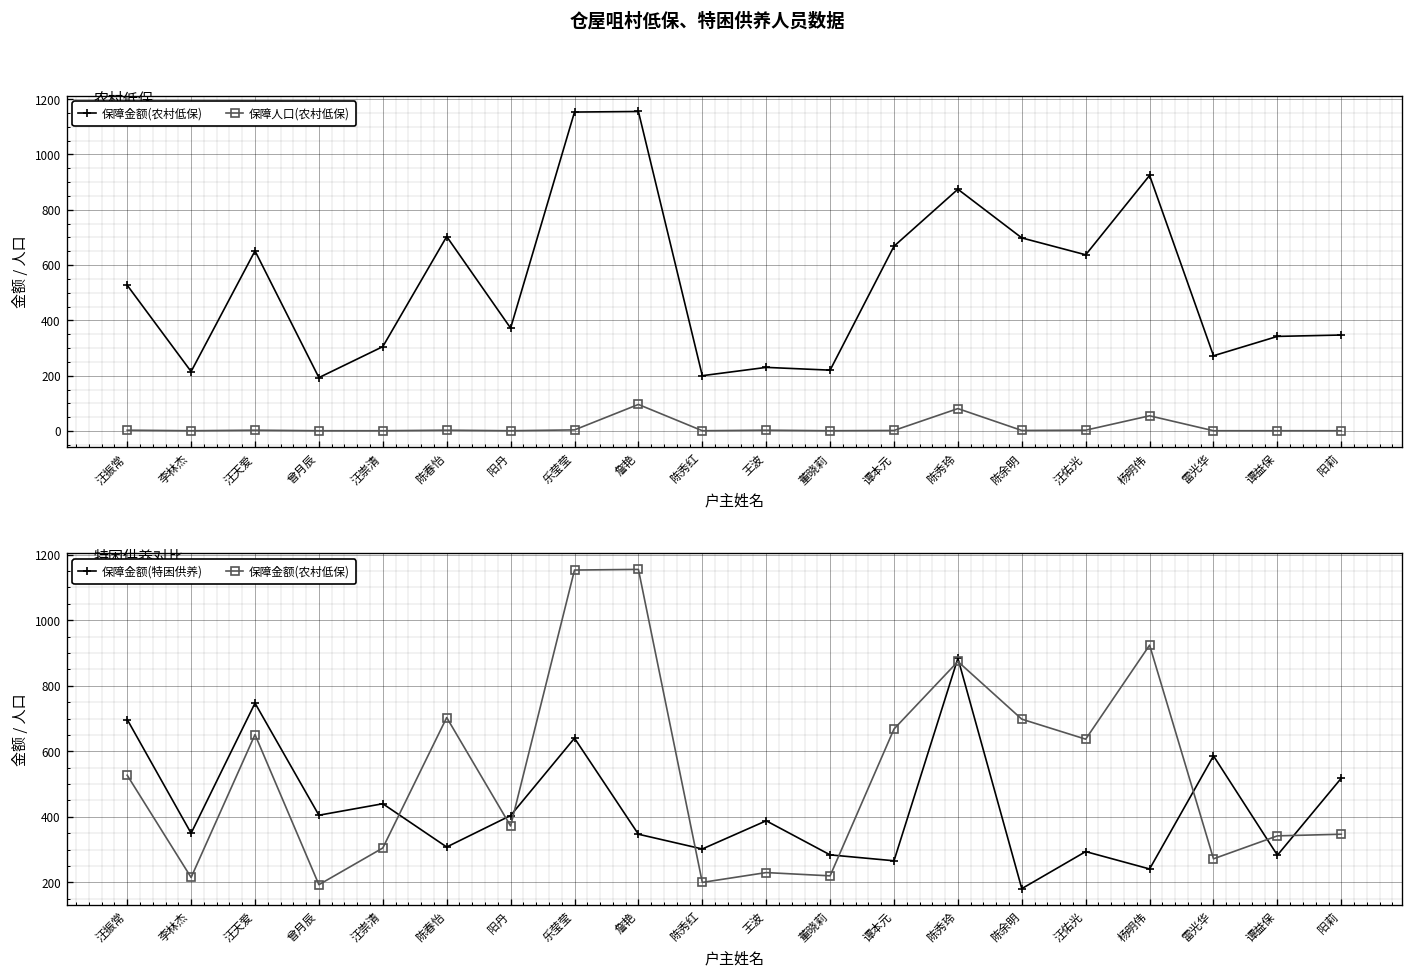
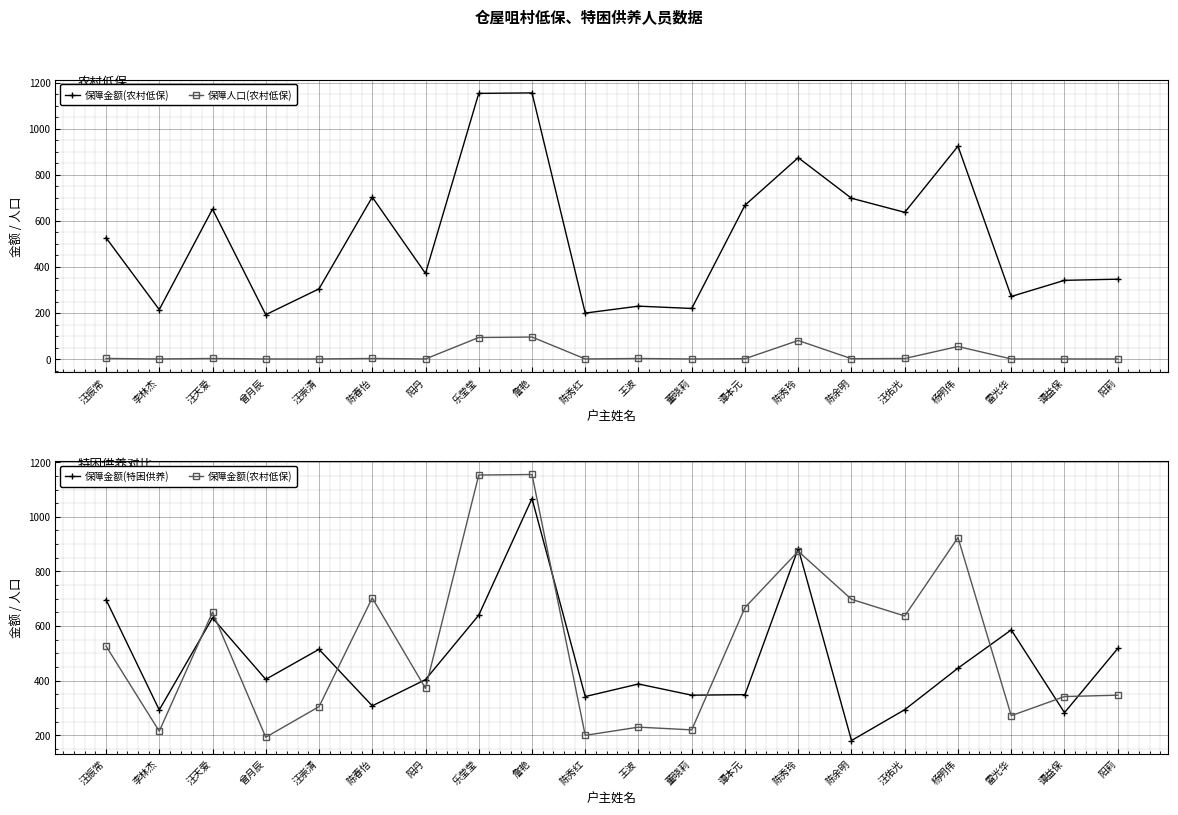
农村低保, 保障人口(农村低保), 乐莹莹: 0 -> 90
特困供养对比, 保障金额(特困供养), 李林杰: 350 -> 290
特困供养对比, 保障金额(特困供养), 汪天爱: 750 -> 630
特困供养对比, 保障金额(特困供养), 汪崇清: 440 -> 520
特困供养对比, 保障金额(特困供养), 詹艳: 350 -> 1070
特困供养对比, 保障金额(特困供养), 陈秀红: 300 -> 340
特困供养对比, 保障金额(特困供养), 董晓莉: 280 -> 350
特困供养对比, 保障金额(特困供养), 谭本元: 270 -> 350
特困供养对比, 保障金额(特困供养), 杨明伟: 240 -> 450
